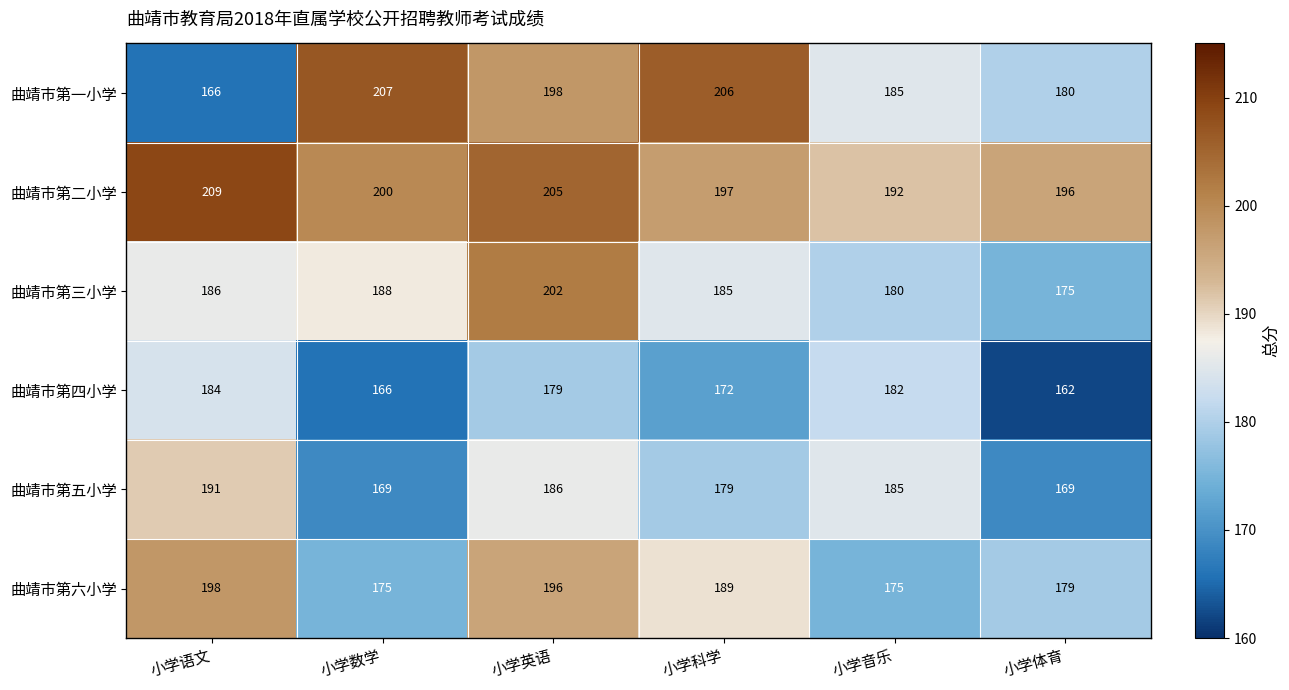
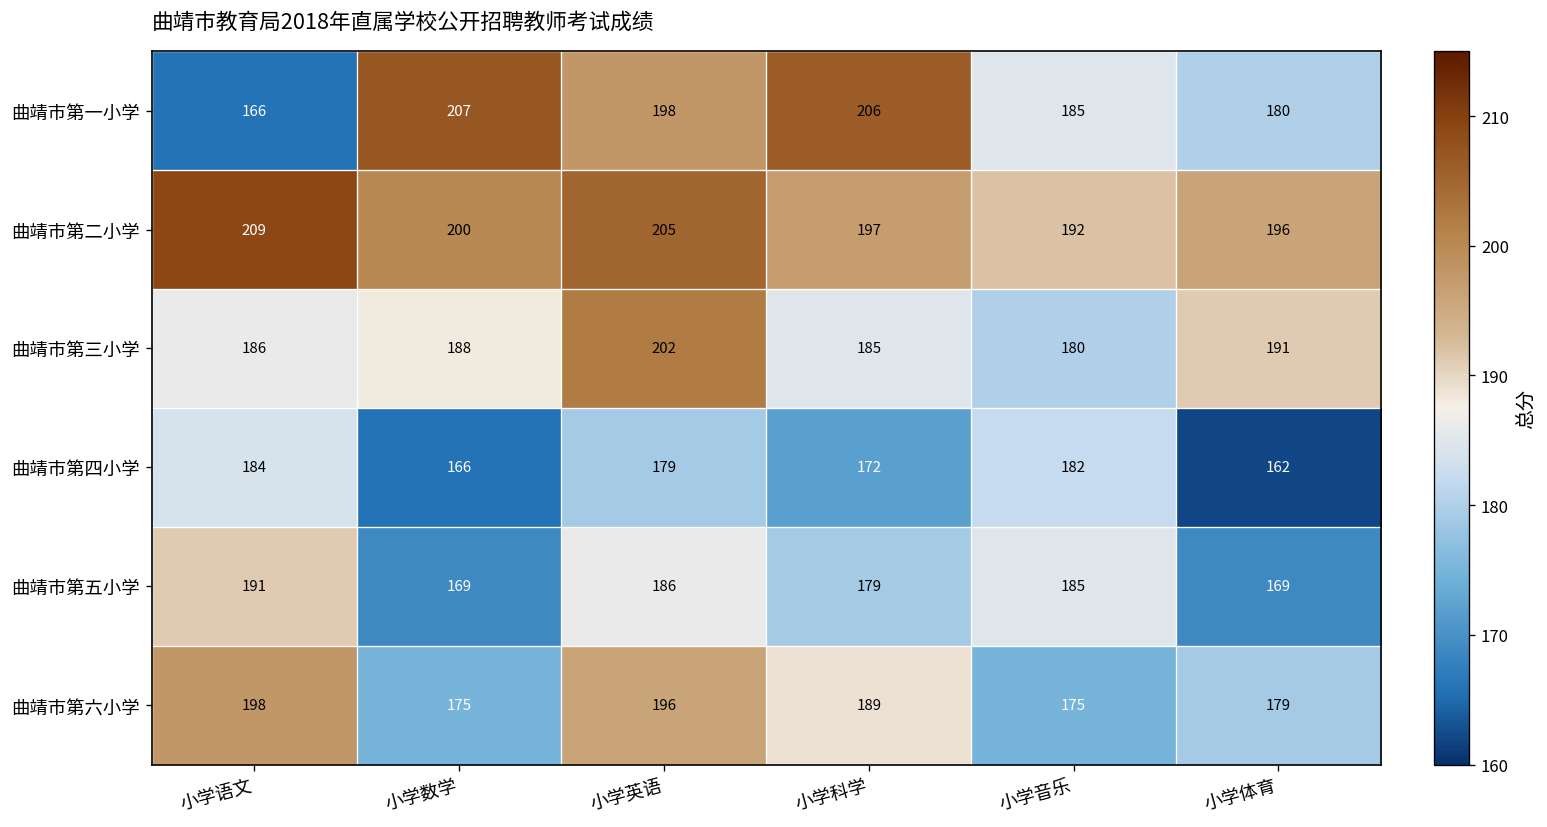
曲靖市第三小学, 小学体育: 175 -> 191
